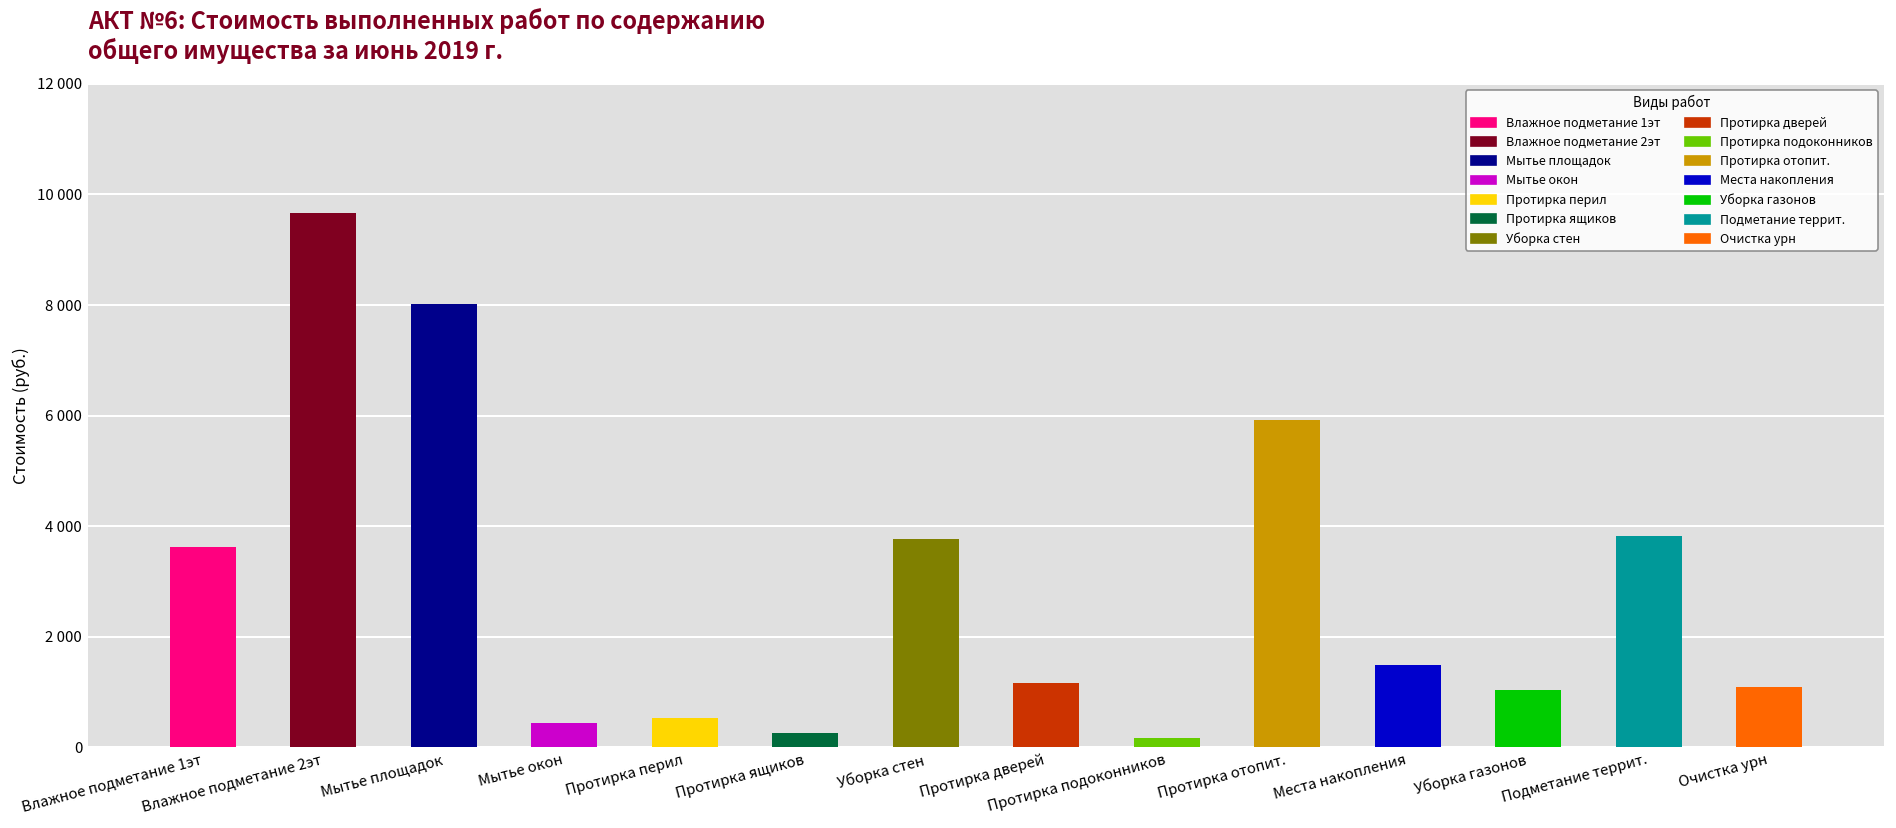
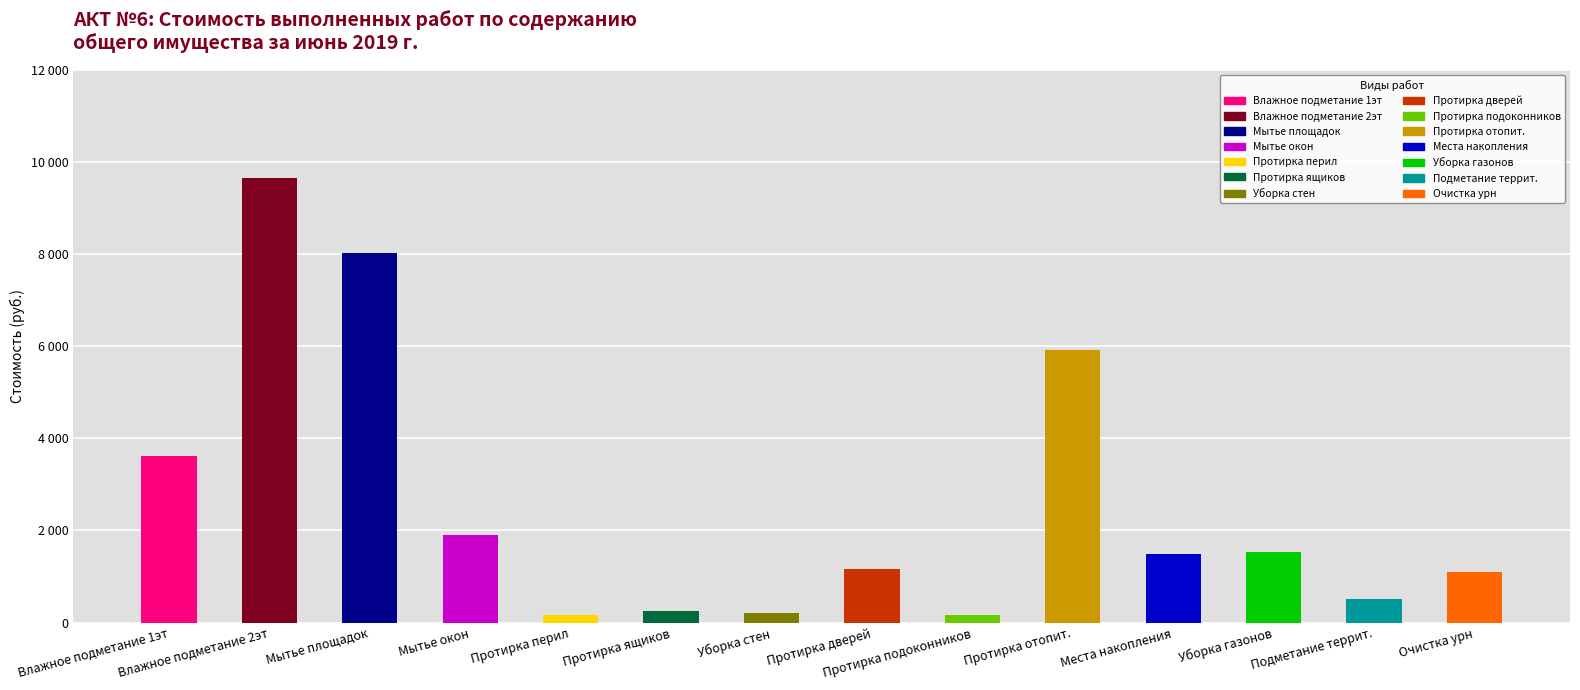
Мытье окон: 400 -> 1900
Протирка перил: 500 -> 200
Уборка стен: 3800 -> 200
Уборка газонов: 1000 -> 1500
Подметание террит.: 3800 -> 500
